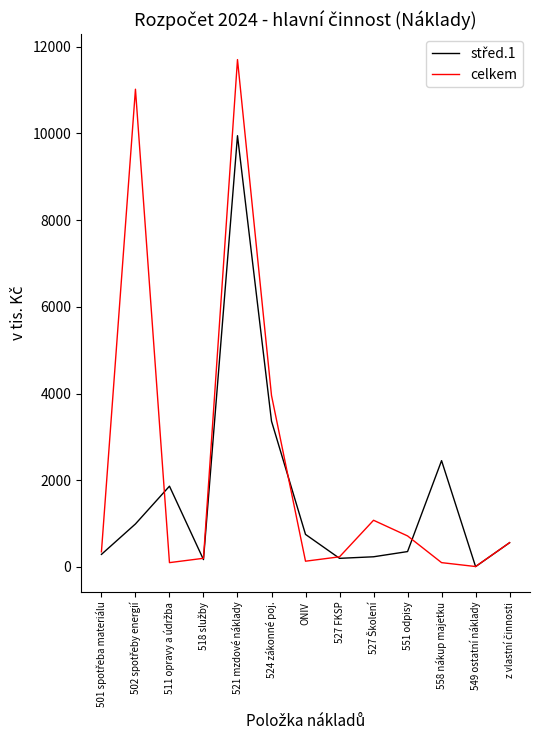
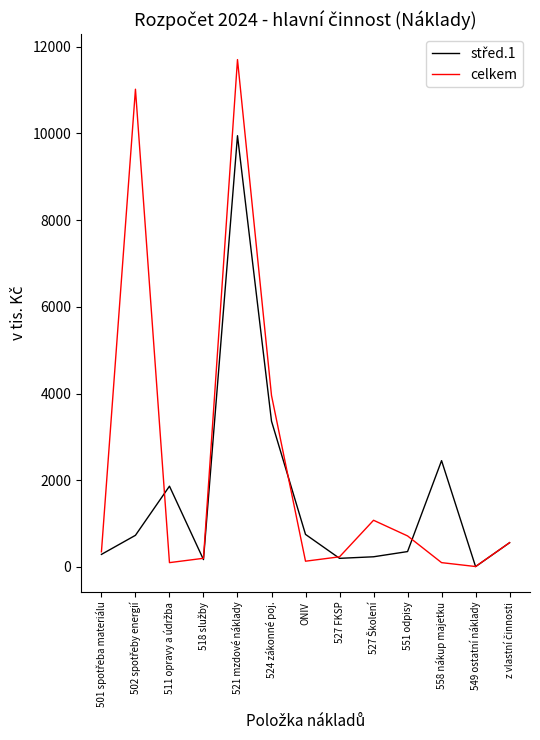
střed.1, 502 spotřeby energií: 1000 -> 700
